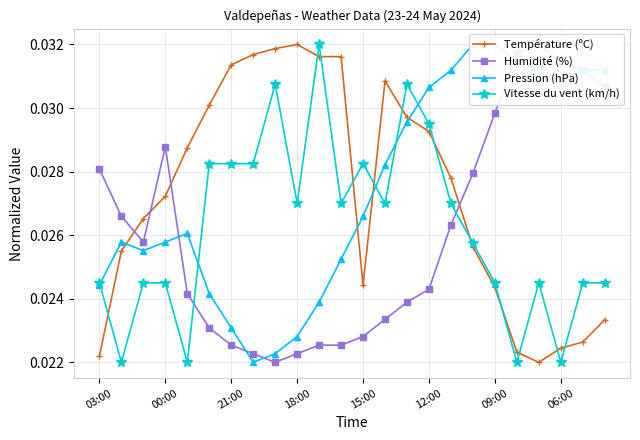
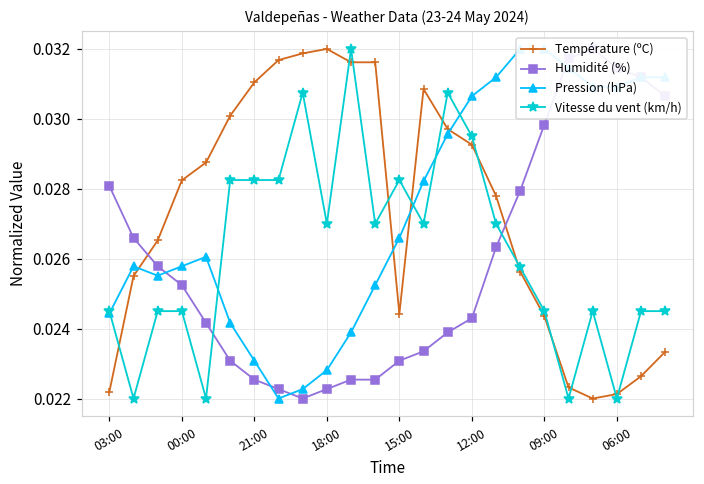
Température (ºC), 00:00: 0.0272 -> 0.0282
Humidité (%), 00:00: 0.0288 -> 0.0252
Température (ºC), 21:00: 0.0314 -> 0.0310
Humidité (%), 15:00: 0.0228 -> 0.0231
Température (ºC), 06:00: 0.0224 -> 0.0221
